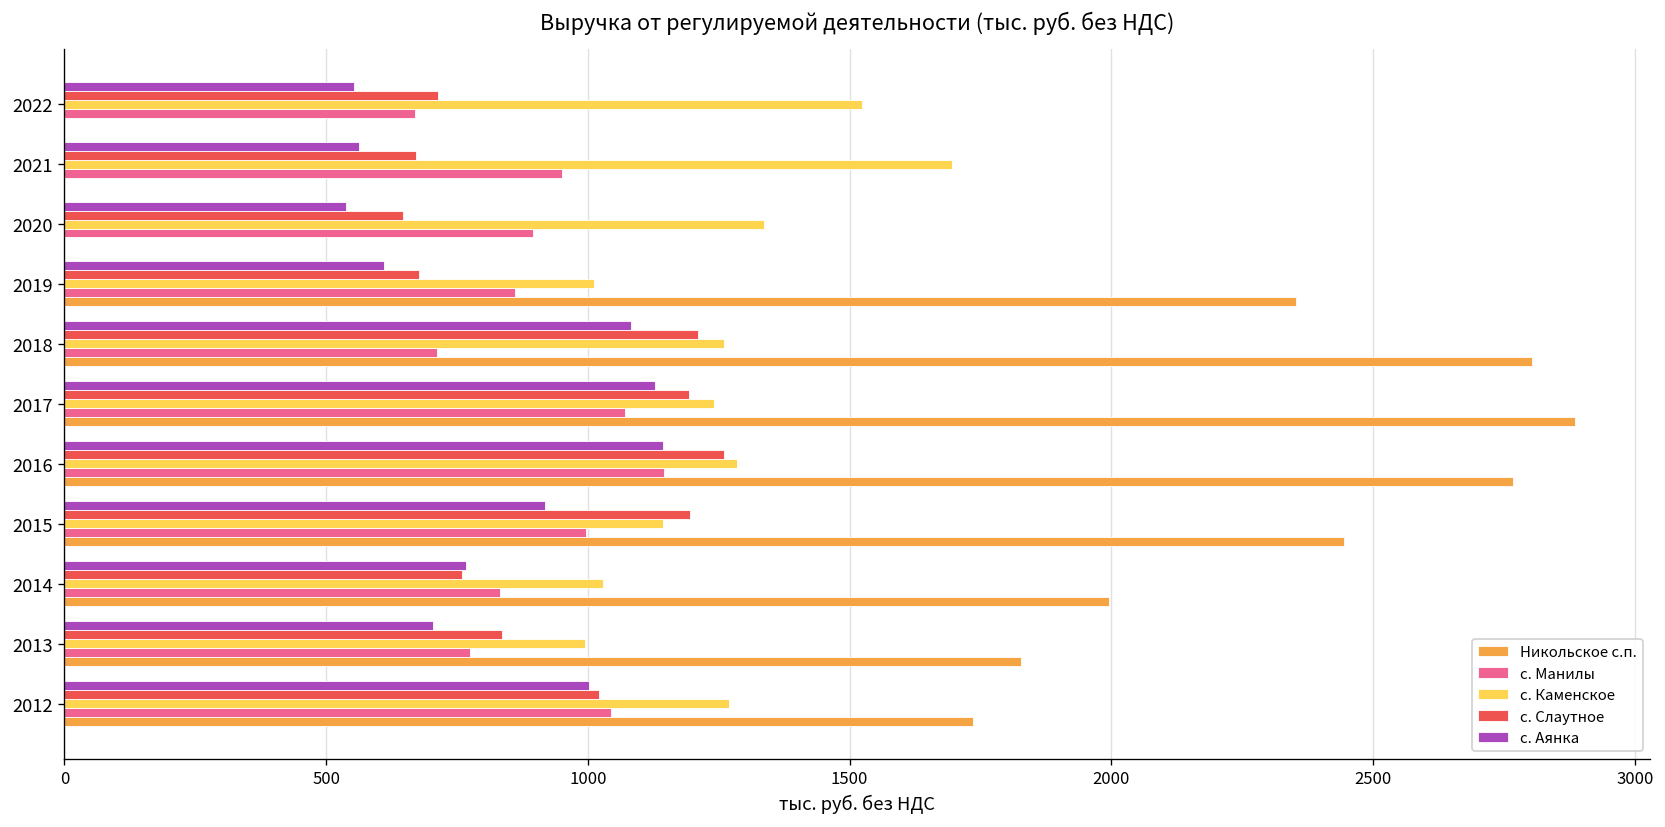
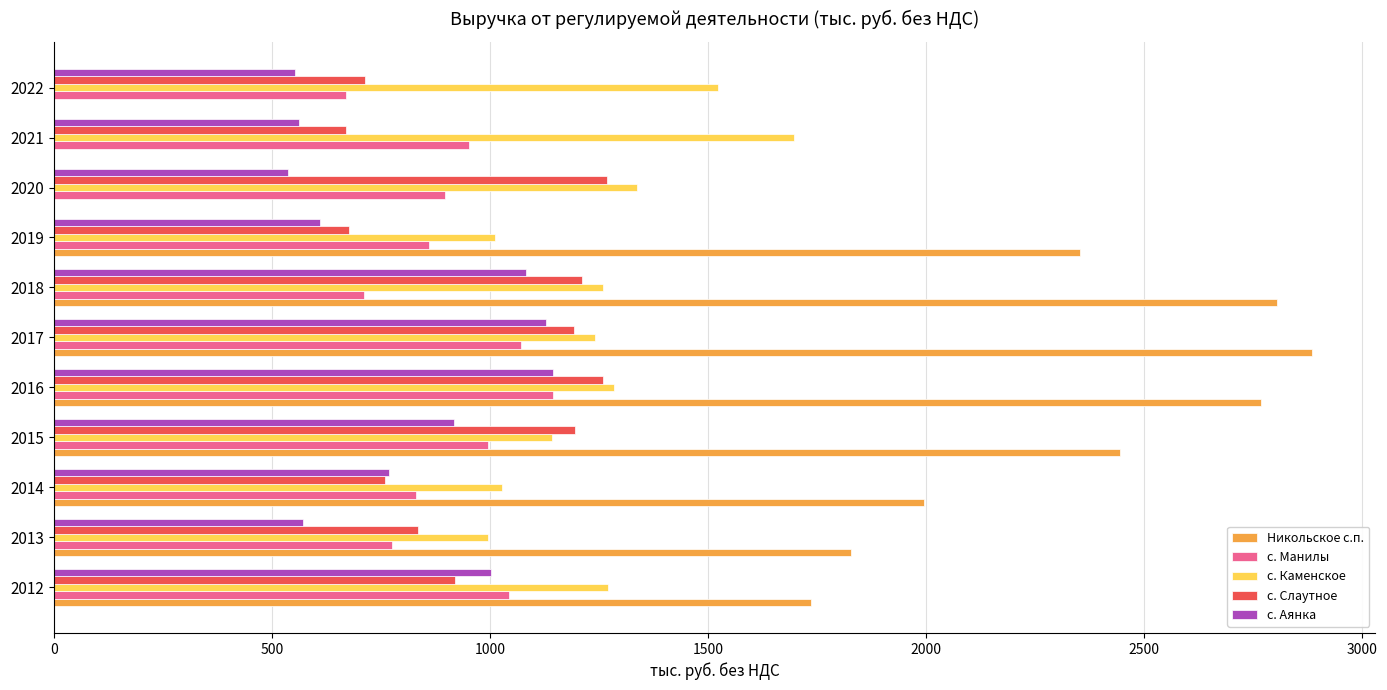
с. Слаутное, 2020: 650 -> 1270
с. Аянка, 2013: 700 -> 570
с. Слаутное, 2012: 1020 -> 920
